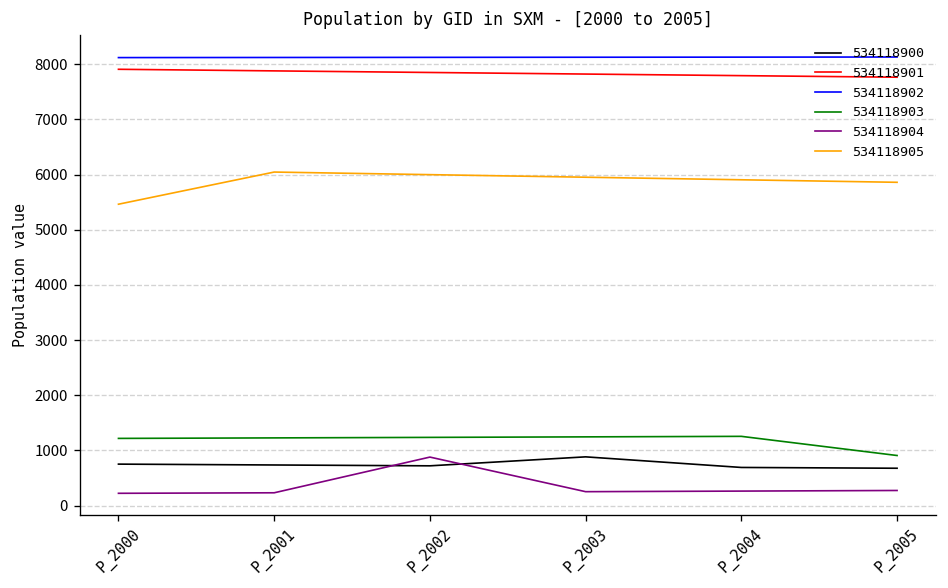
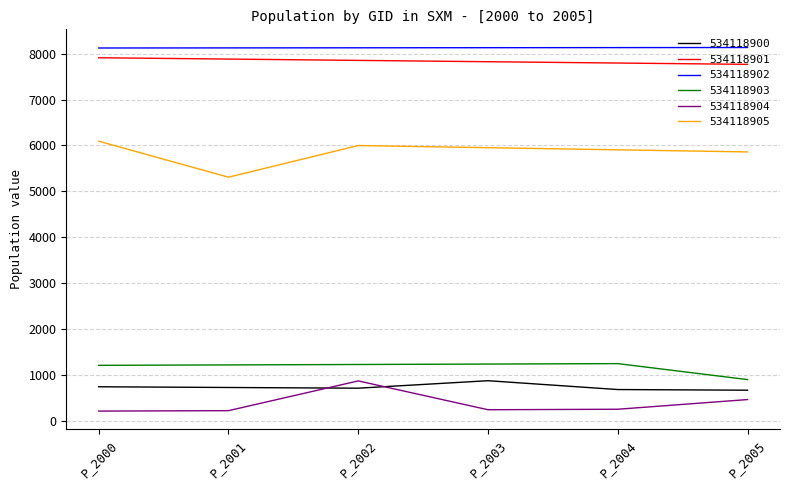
534118905, P_2000: 5500 -> 6100
534118905, P_2001: 6000 -> 5300
534118904, P_2005: 300 -> 500
